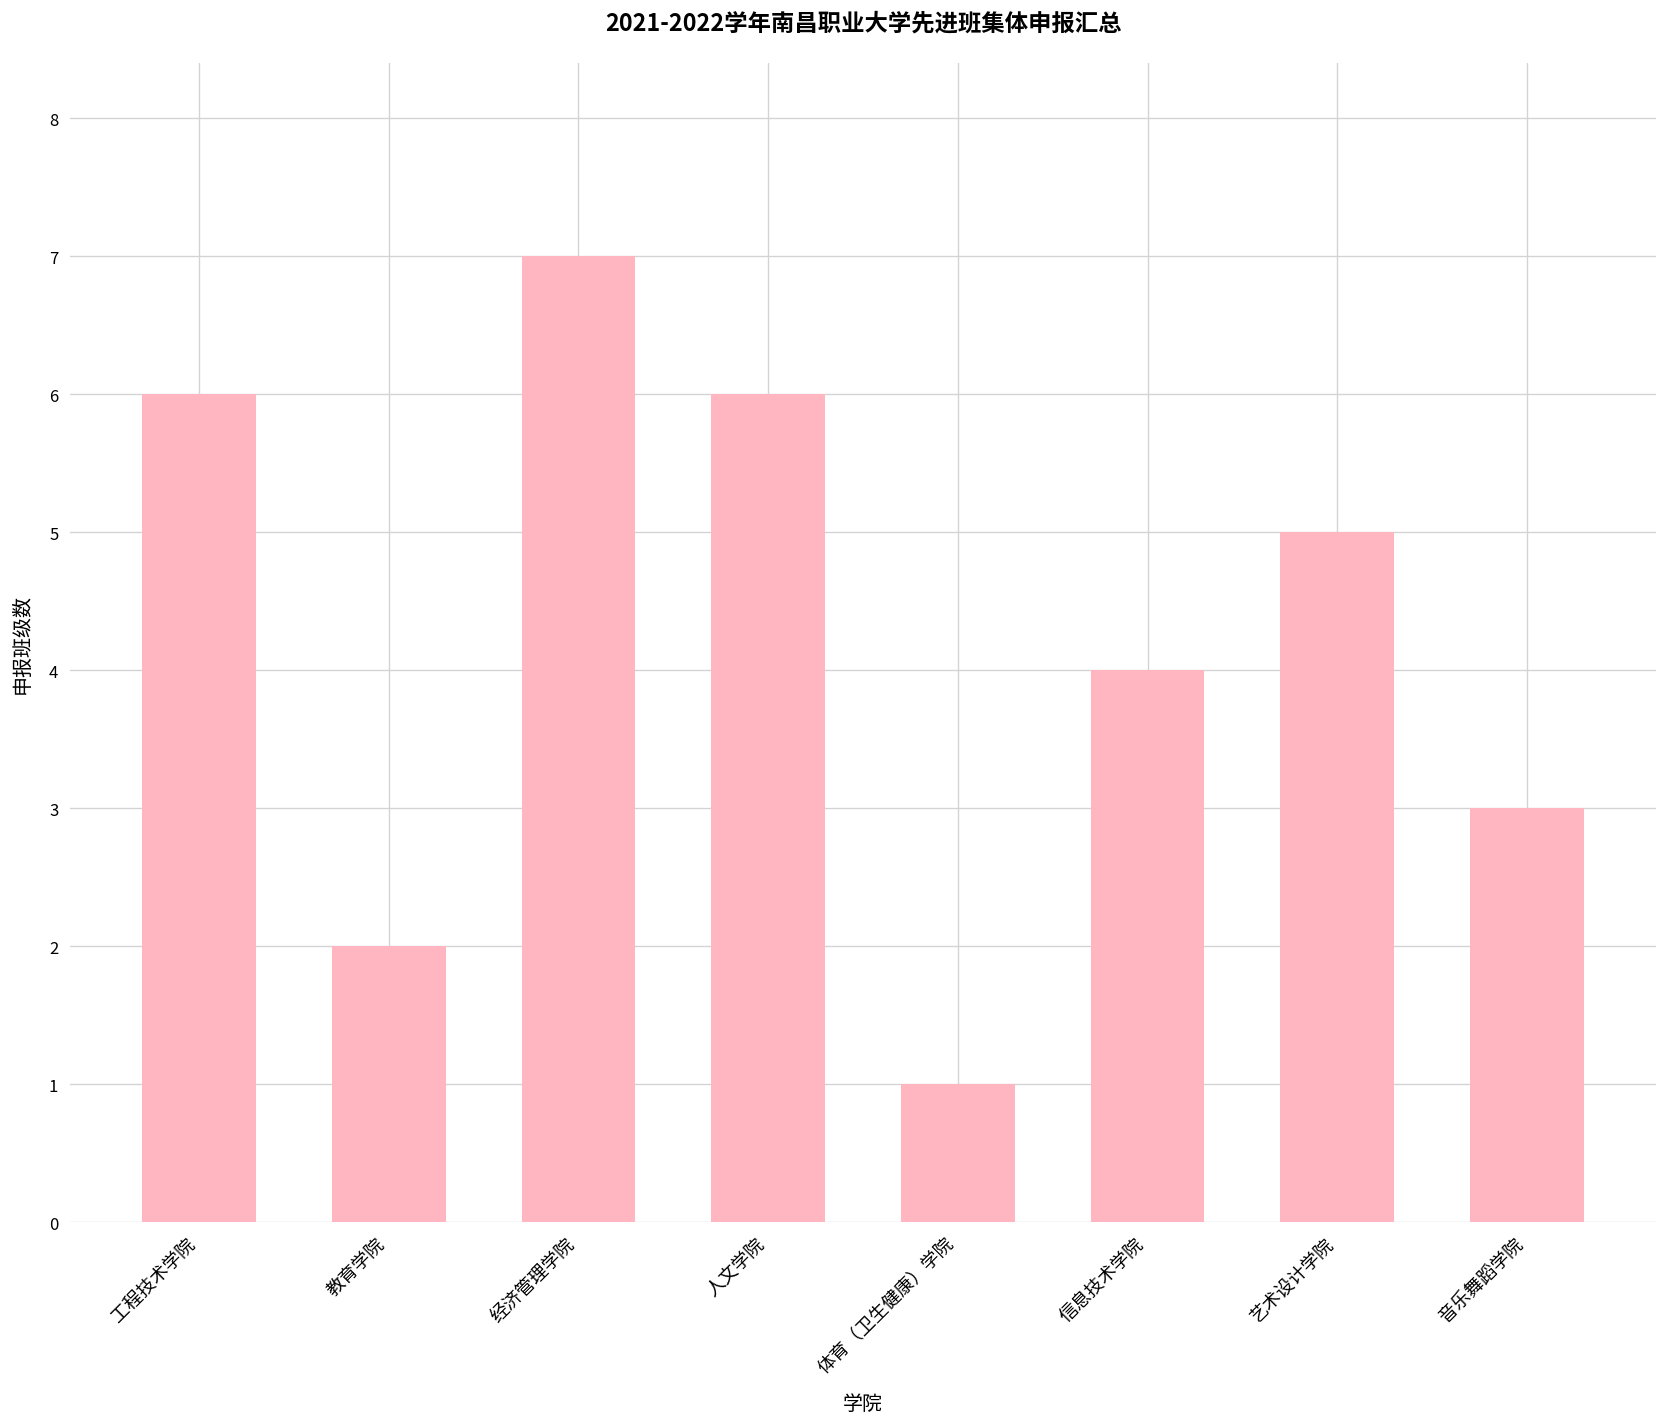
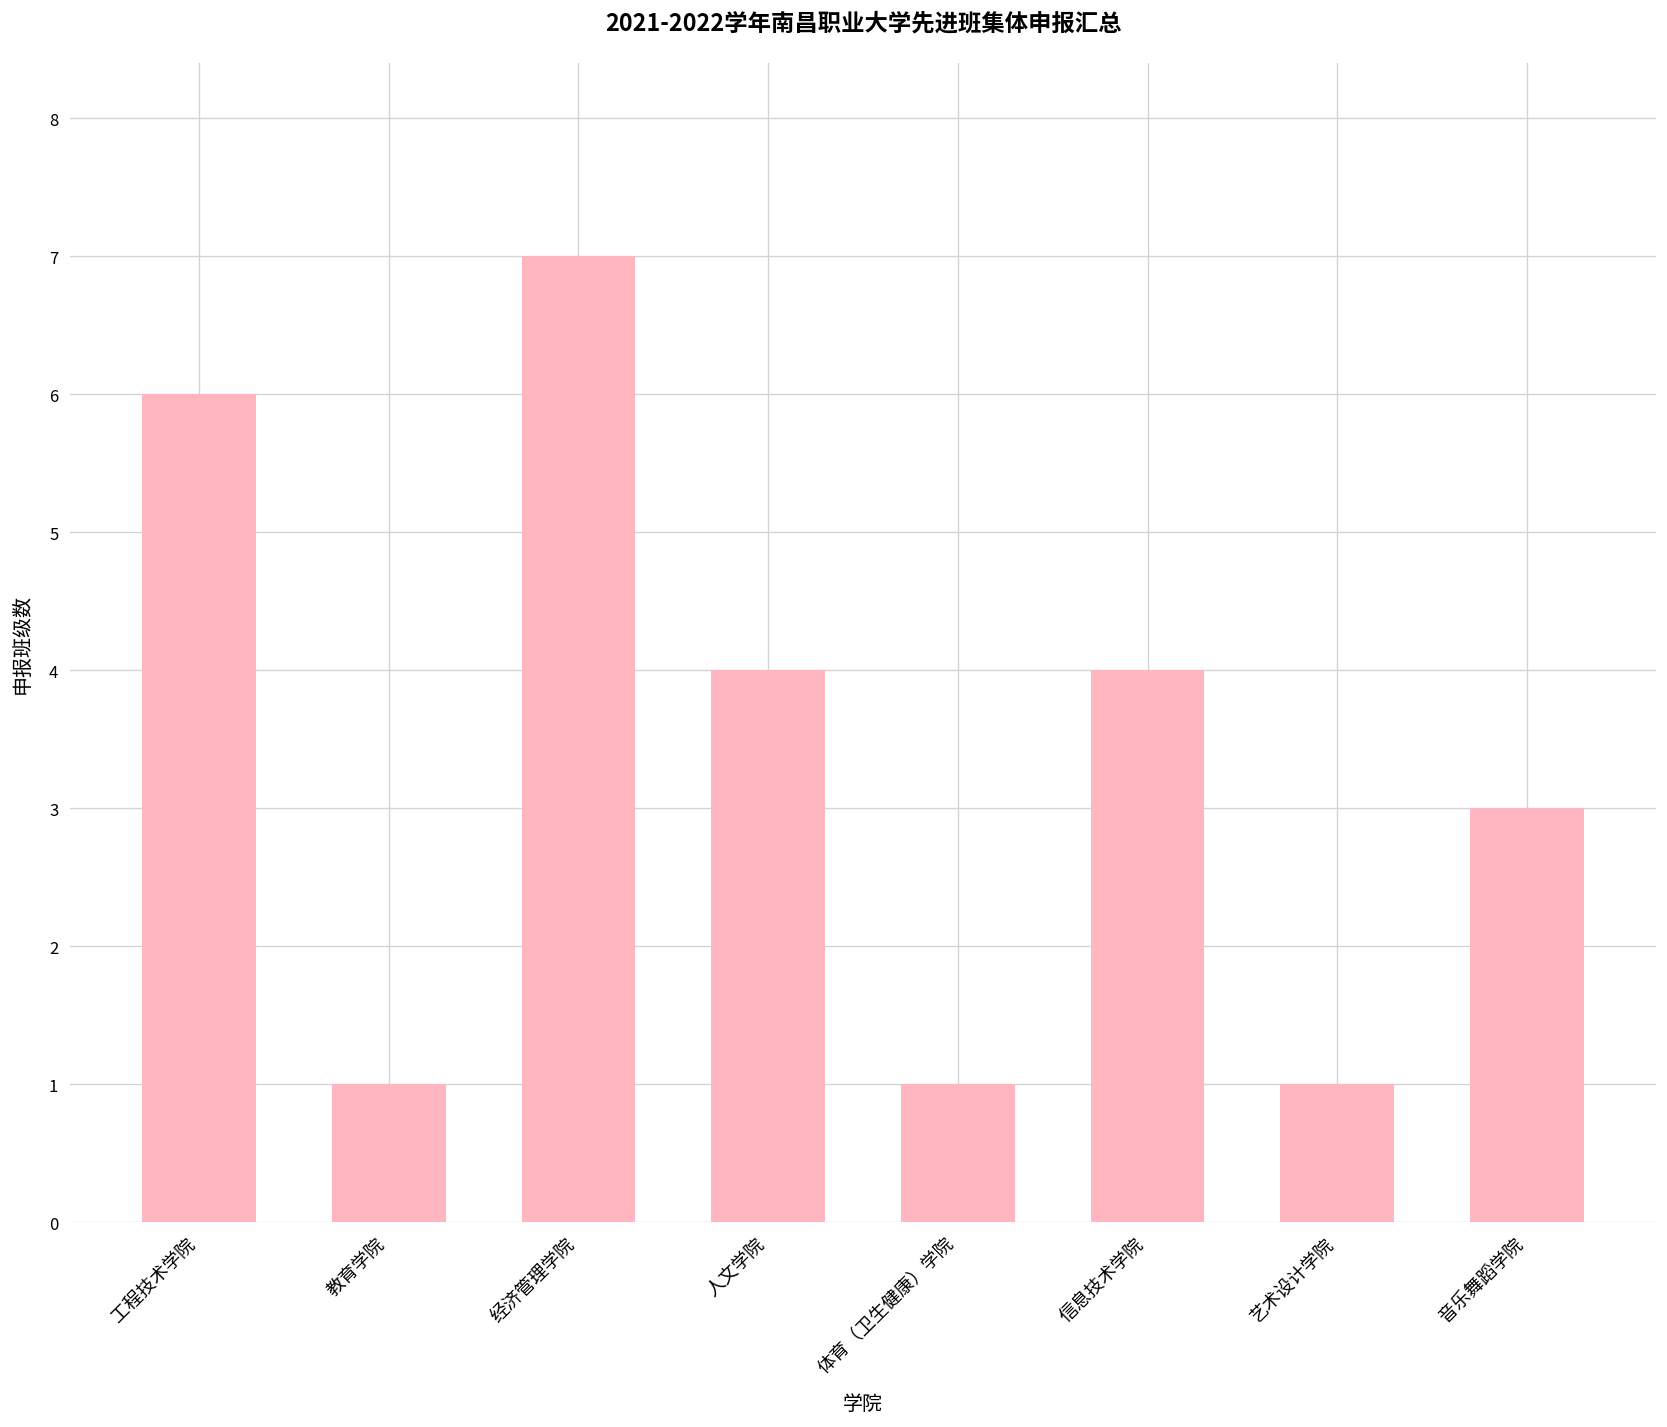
教育学院: 2 -> 1
人文学院: 6 -> 4
艺术设计学院: 5 -> 1
